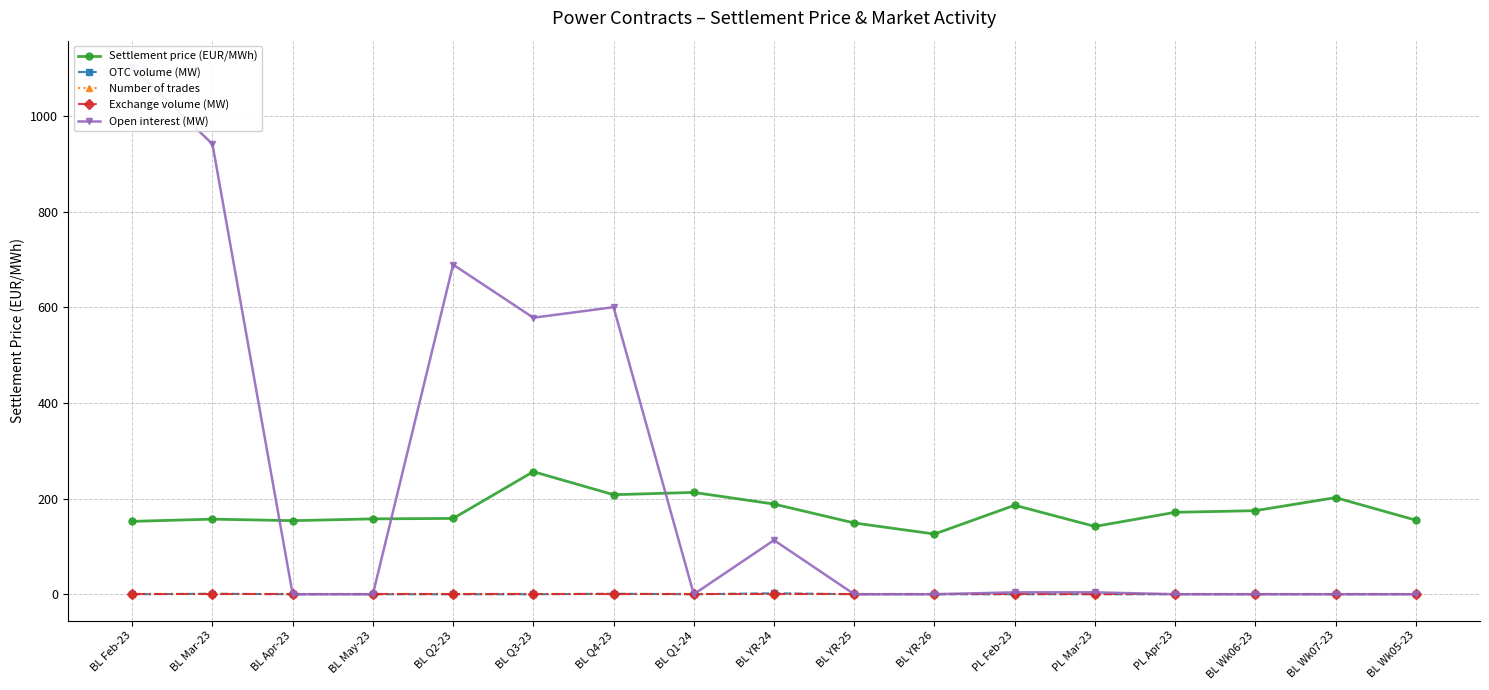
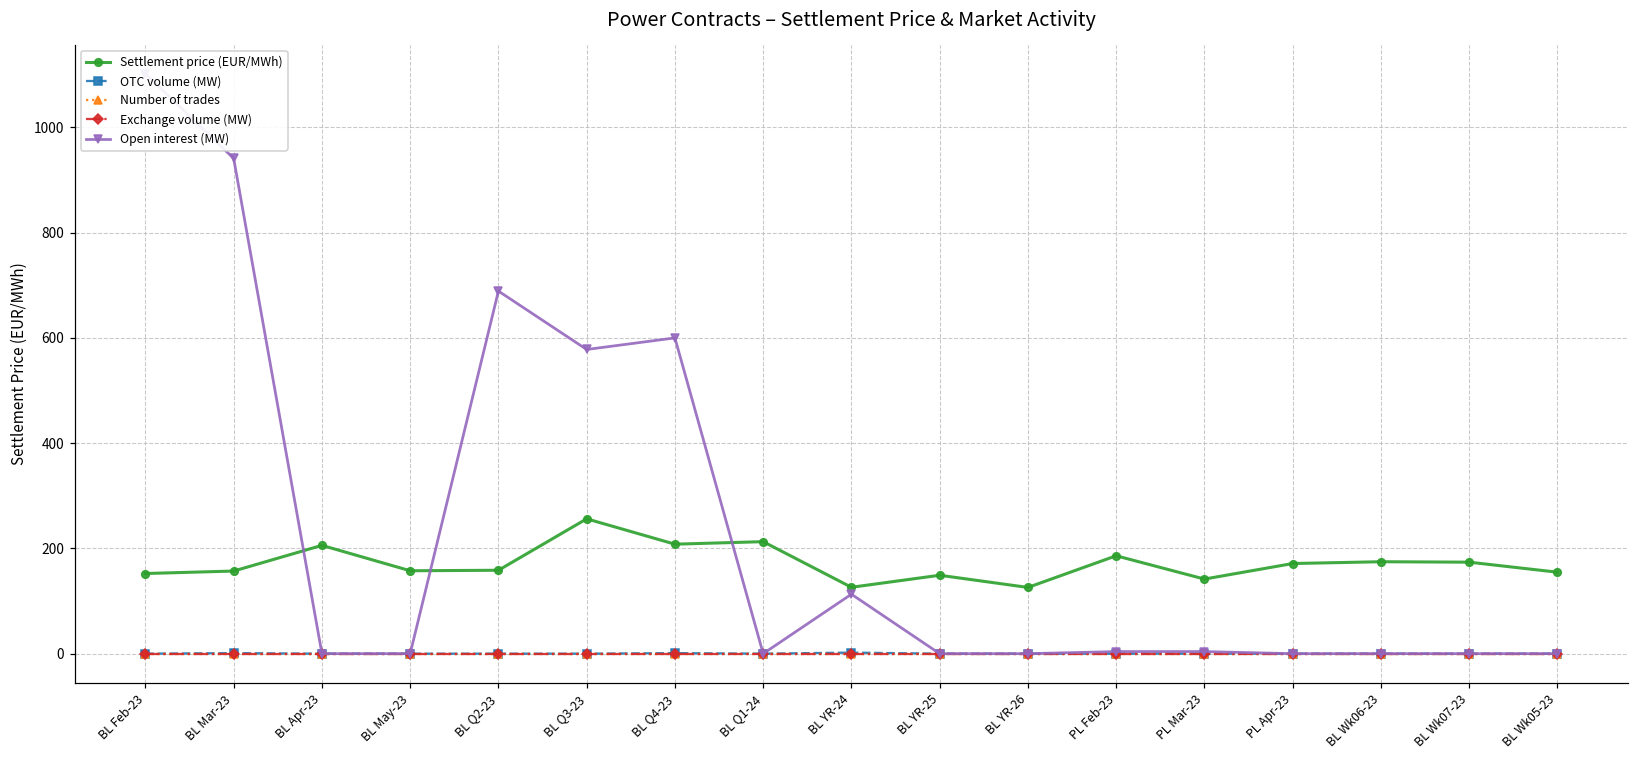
Settlement price (EUR/MWh), BL Apr-23: 150 -> 210
Settlement price (EUR/MWh), BL YR-24: 190 -> 130
Settlement price (EUR/MWh), BL Wk07-23: 200 -> 170
